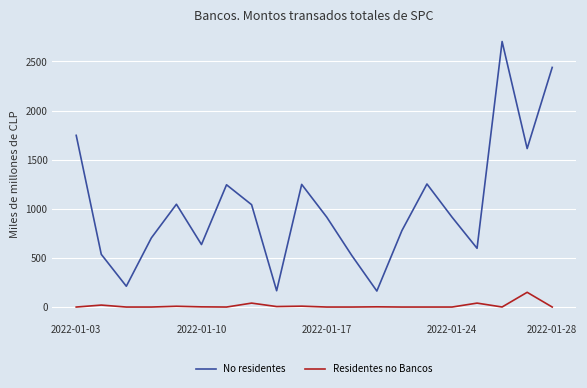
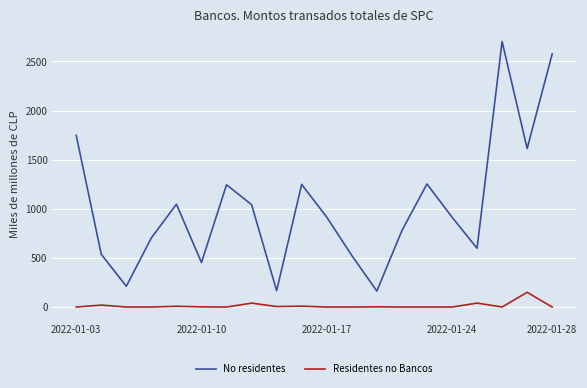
No residentes, 2022-01-10: 600 -> 500
No residentes, 2022-01-28: 2400 -> 2600
